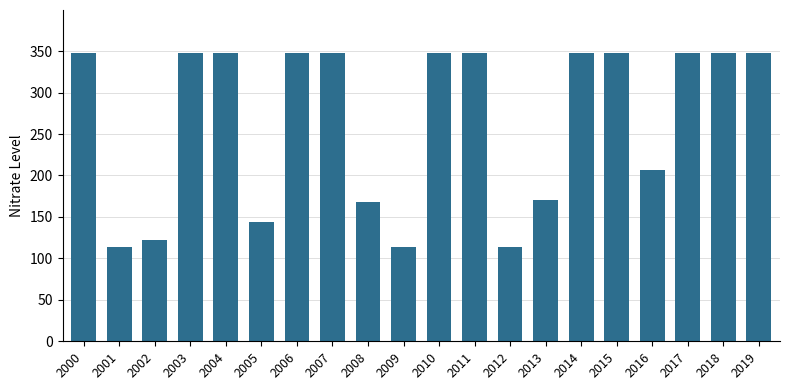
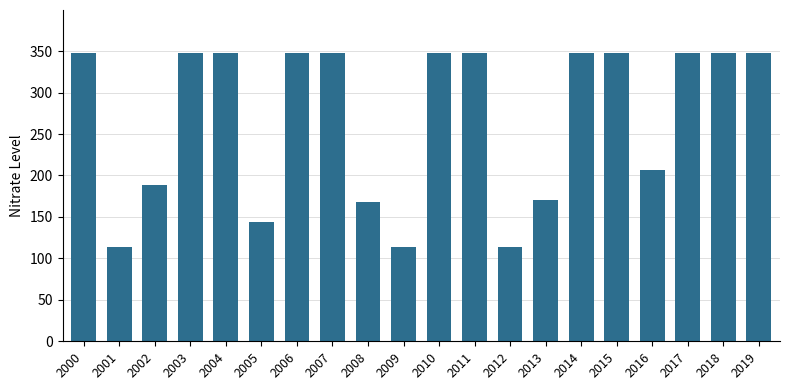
2002: 120 -> 190
